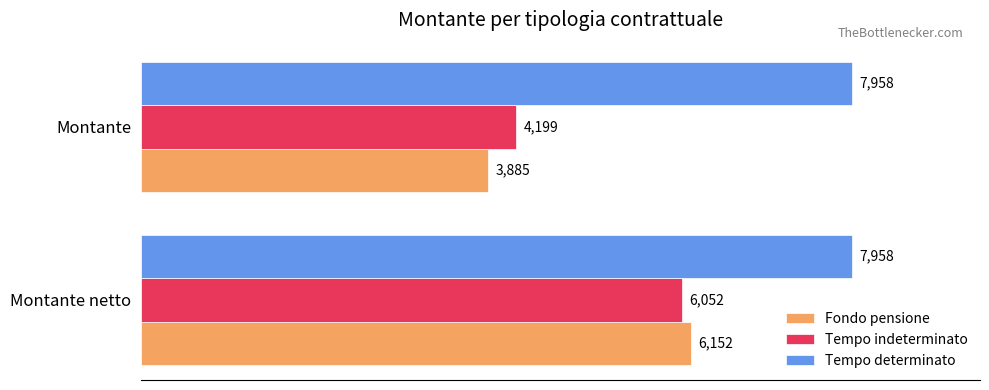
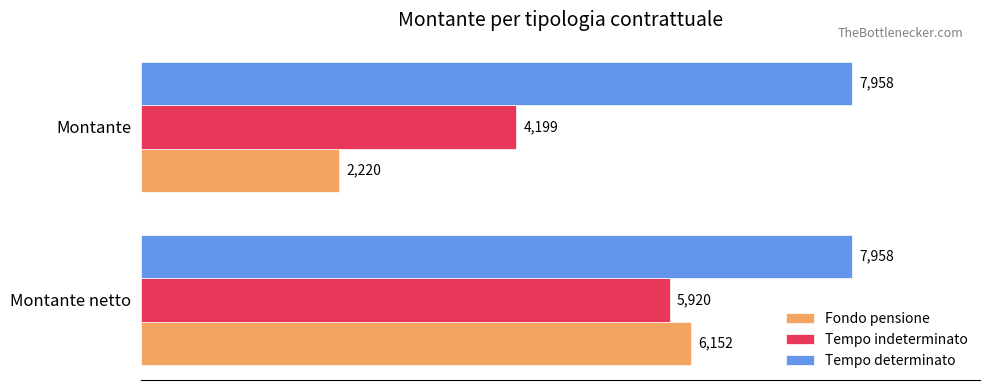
Fondo pensione, Montante: 3,885 -> 2,220
Tempo indeterminato, Montante netto: 6,052 -> 5,920
